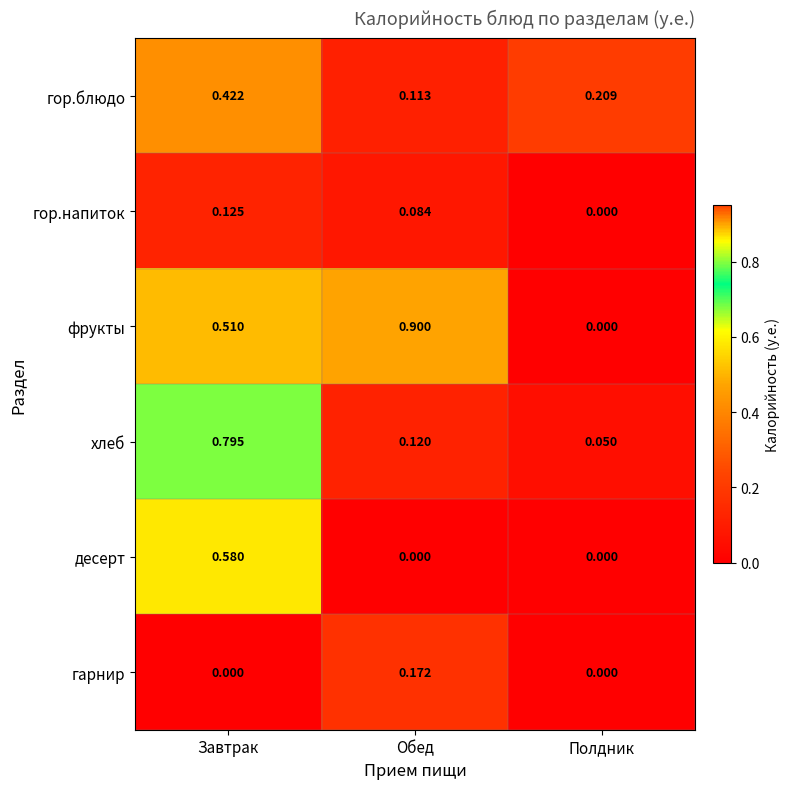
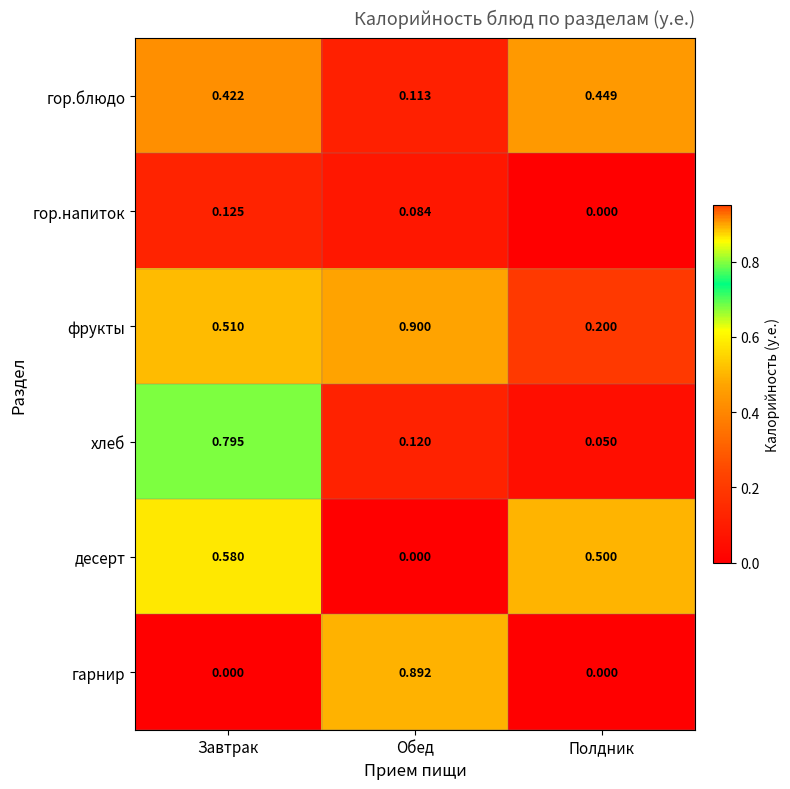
гор.блюдо, Полдник: 0.209 -> 0.449
фрукты, Полдник: 0.000 -> 0.200
десерт, Полдник: 0.000 -> 0.500
гарнир, Обед: 0.172 -> 0.892
